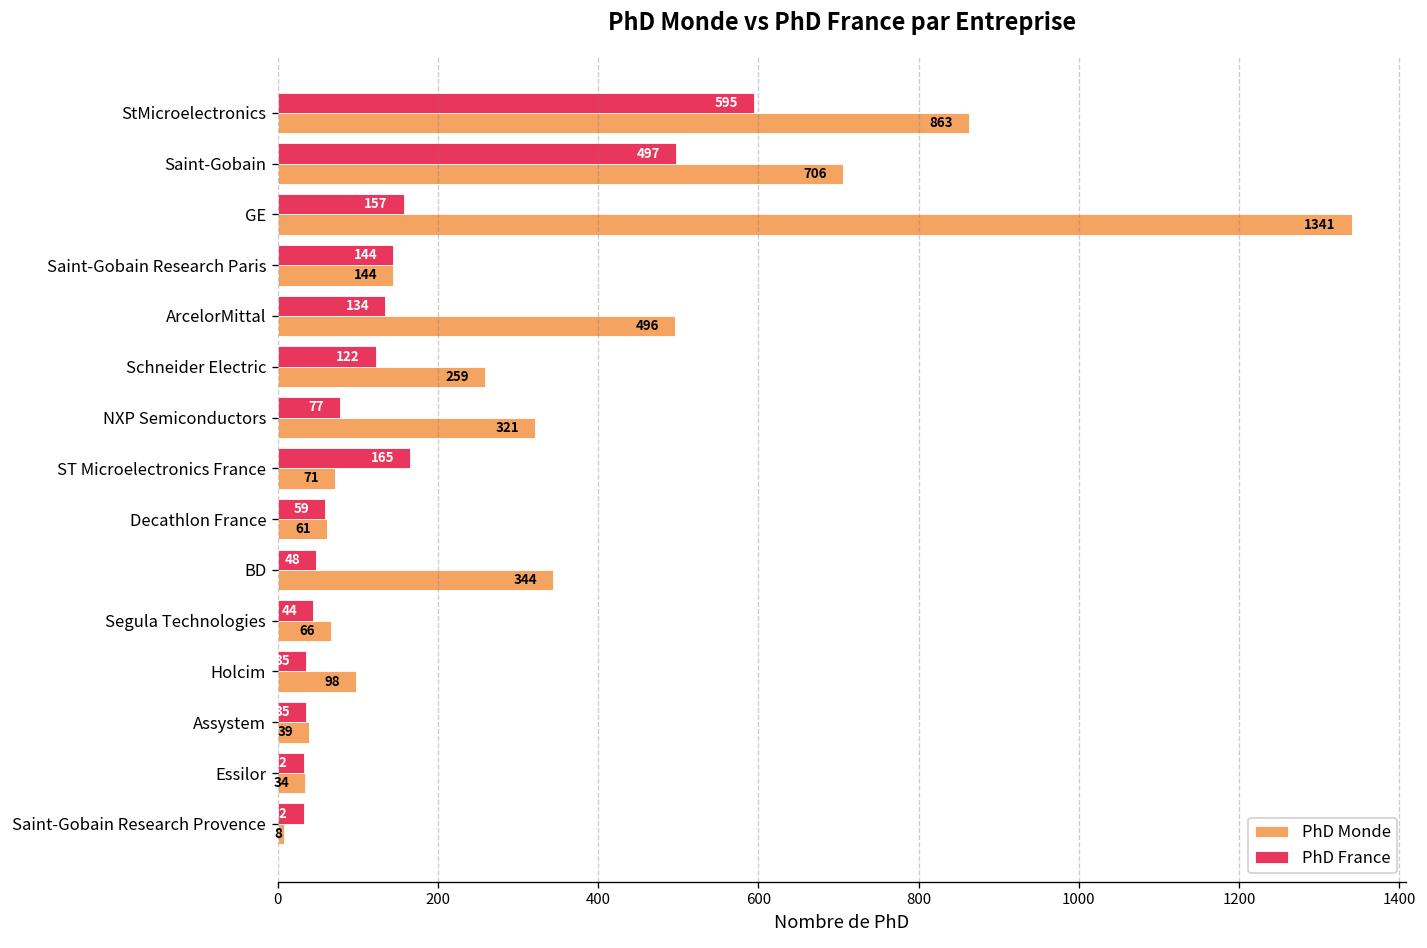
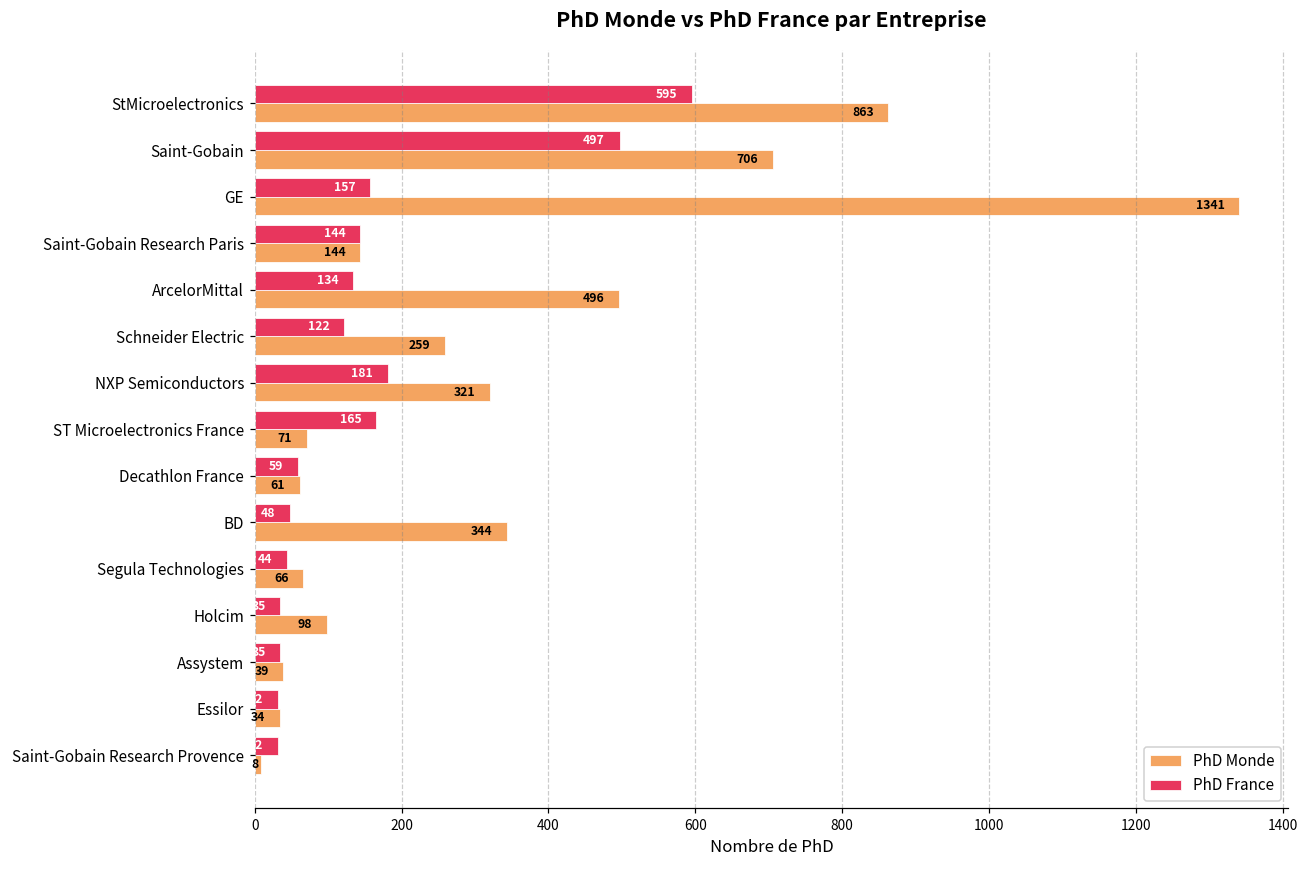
PhD France, NXP Semiconductors: 77 -> 181
